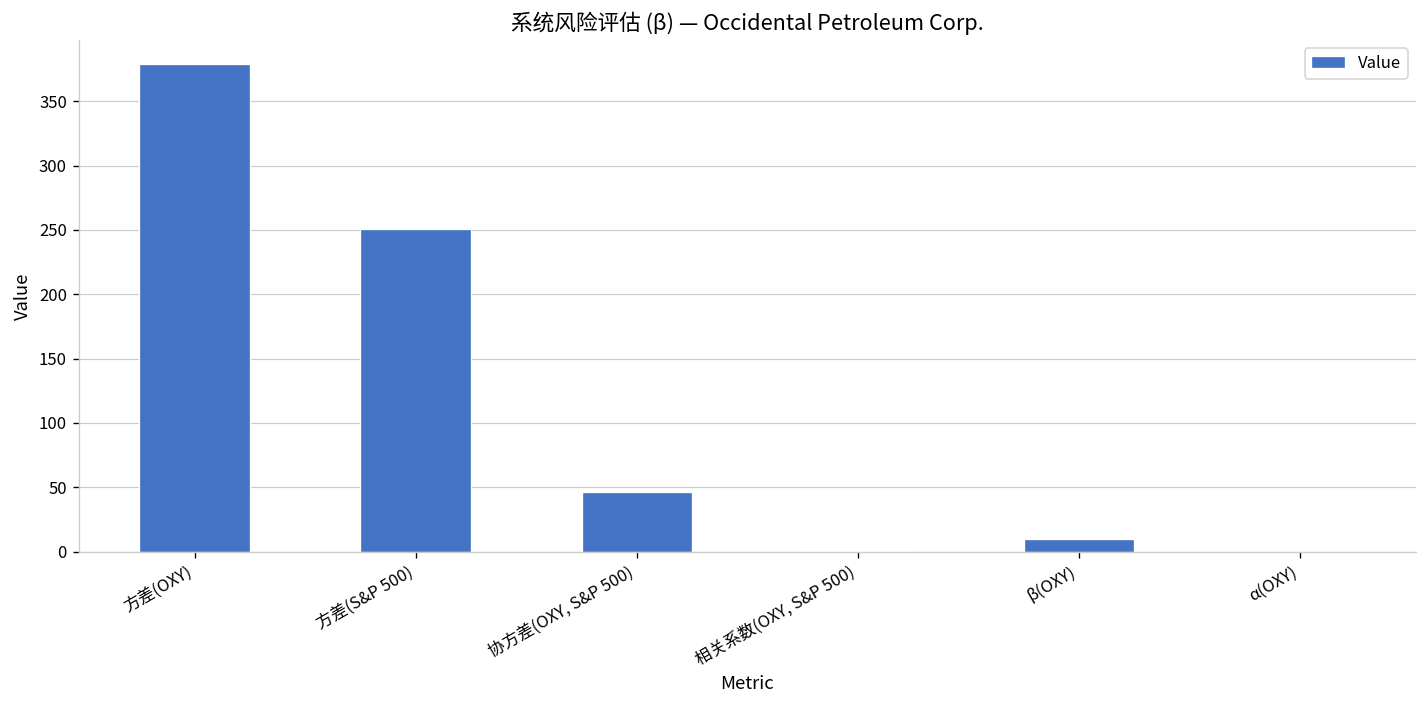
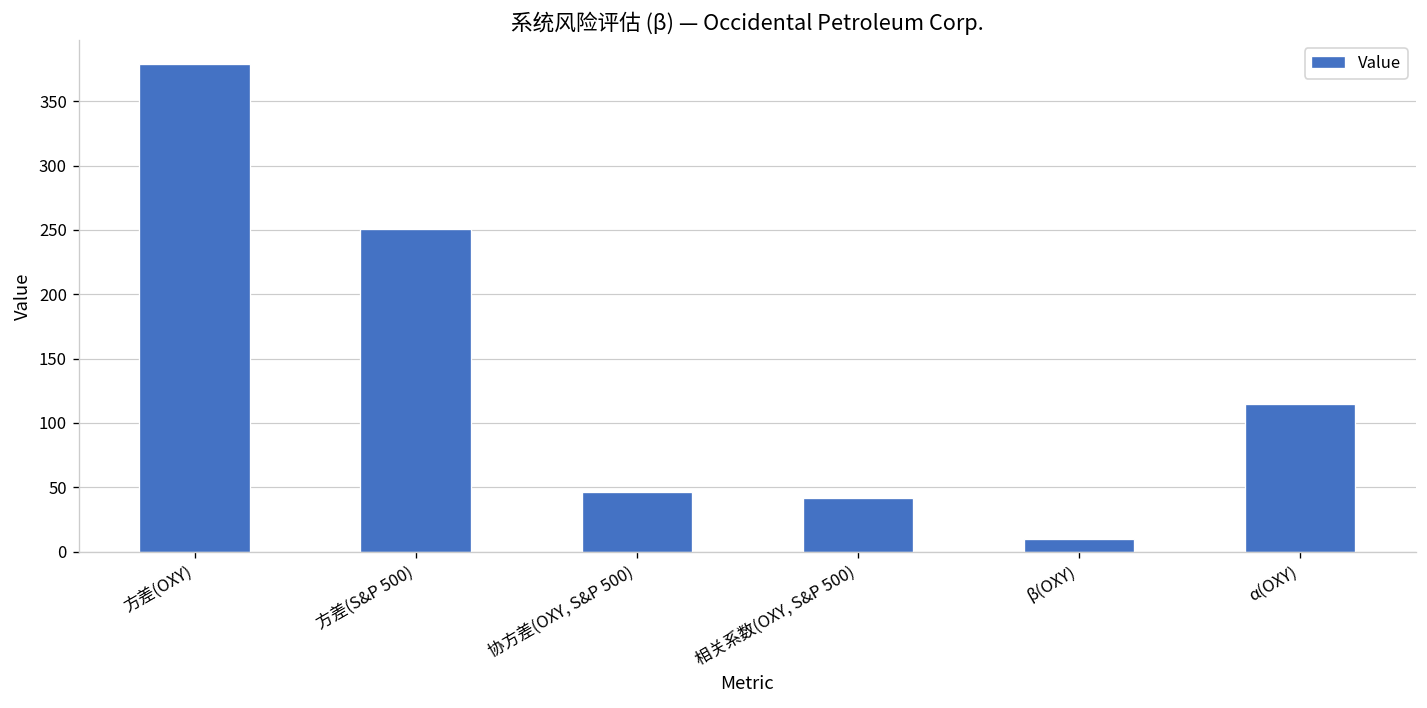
相关系数(OXY, S&P 500): 0 -> 42
α(OXY): 0 -> 115
